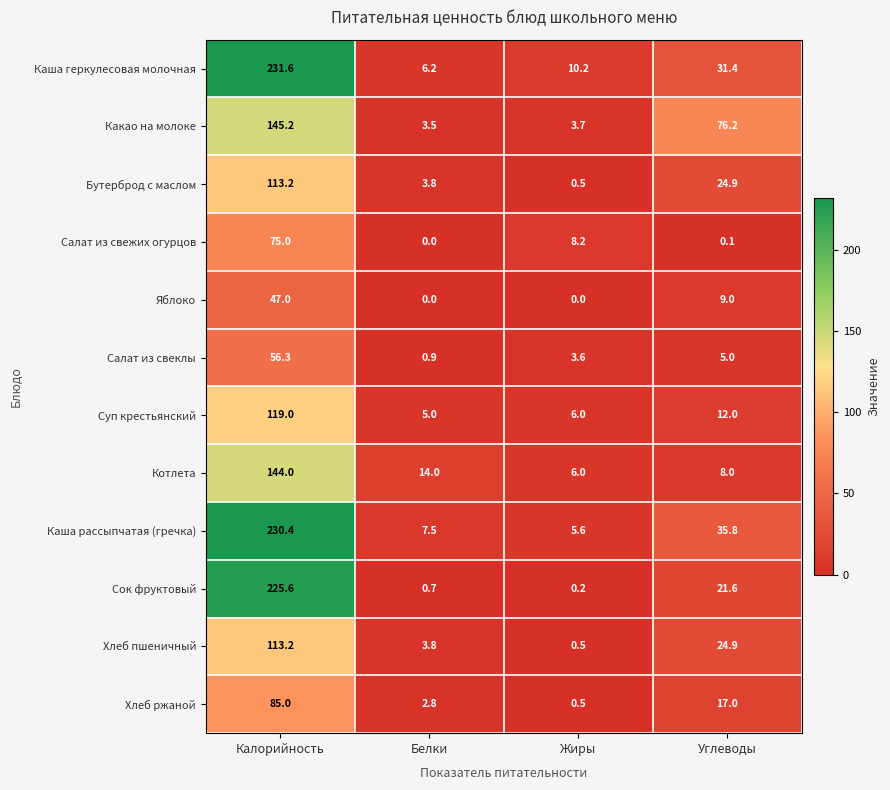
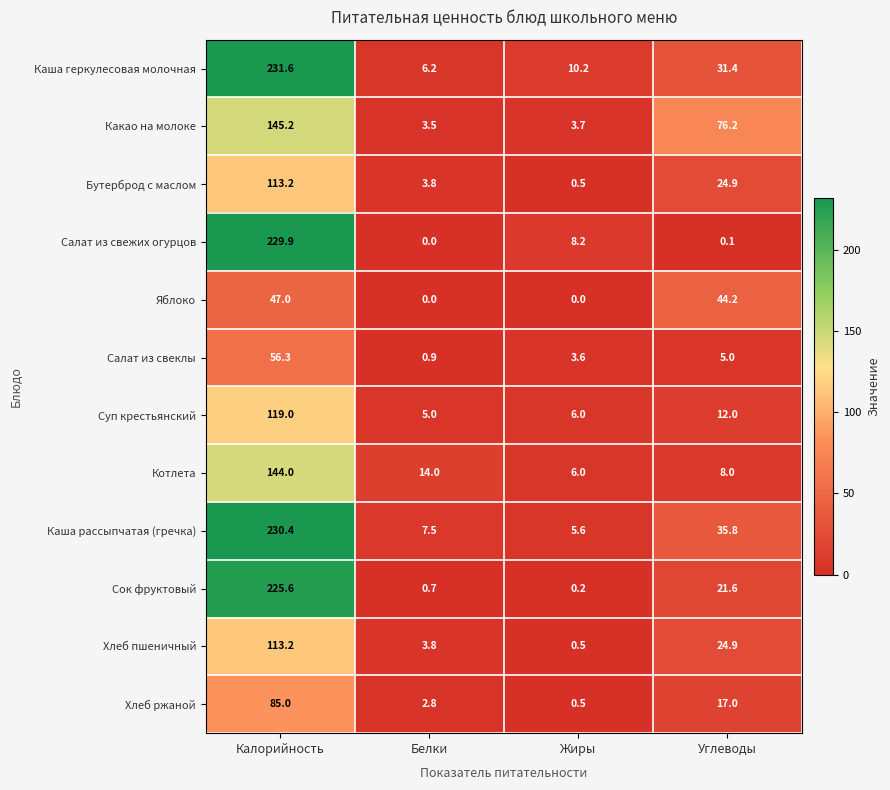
Салат из свежих огурцов, Калорийность: 75.0 -> 229.9
Яблоко, Углеводы: 9.0 -> 44.2
